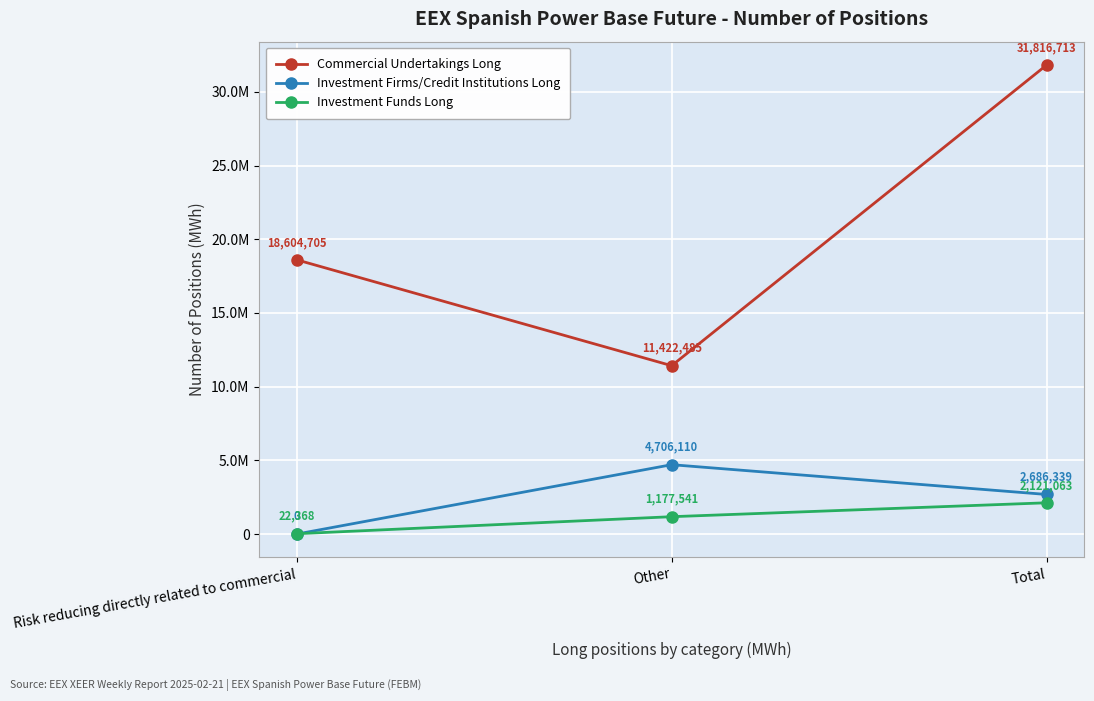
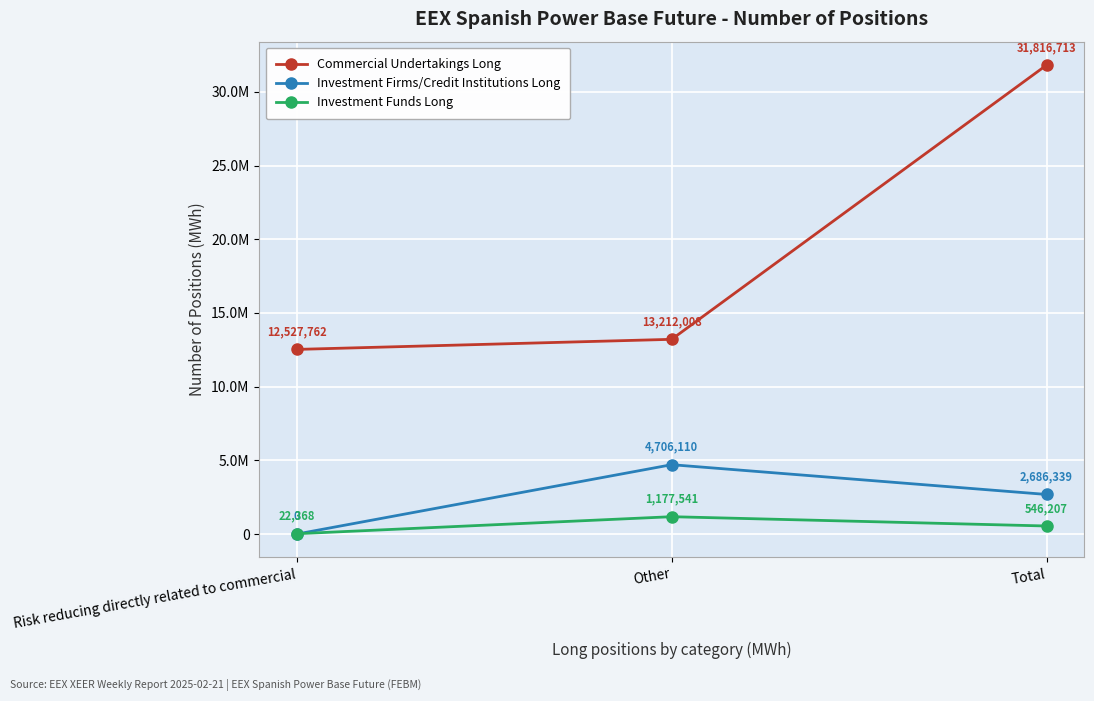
Commercial Undertakings Long, Risk reducing directly related to commercial: 18,604,705 -> 12,527,762
Commercial Undertakings Long, Other: 11,422,485 -> 13,212,008
Investment Funds Long, Total: 2,121,063 -> 546,207
